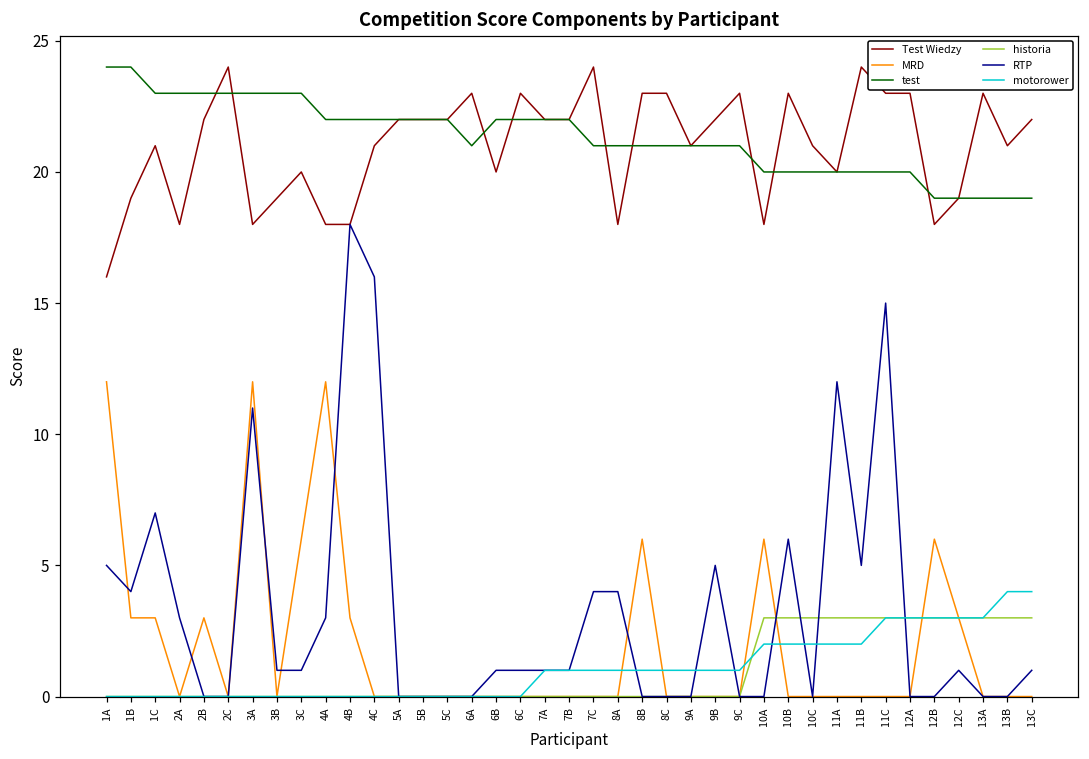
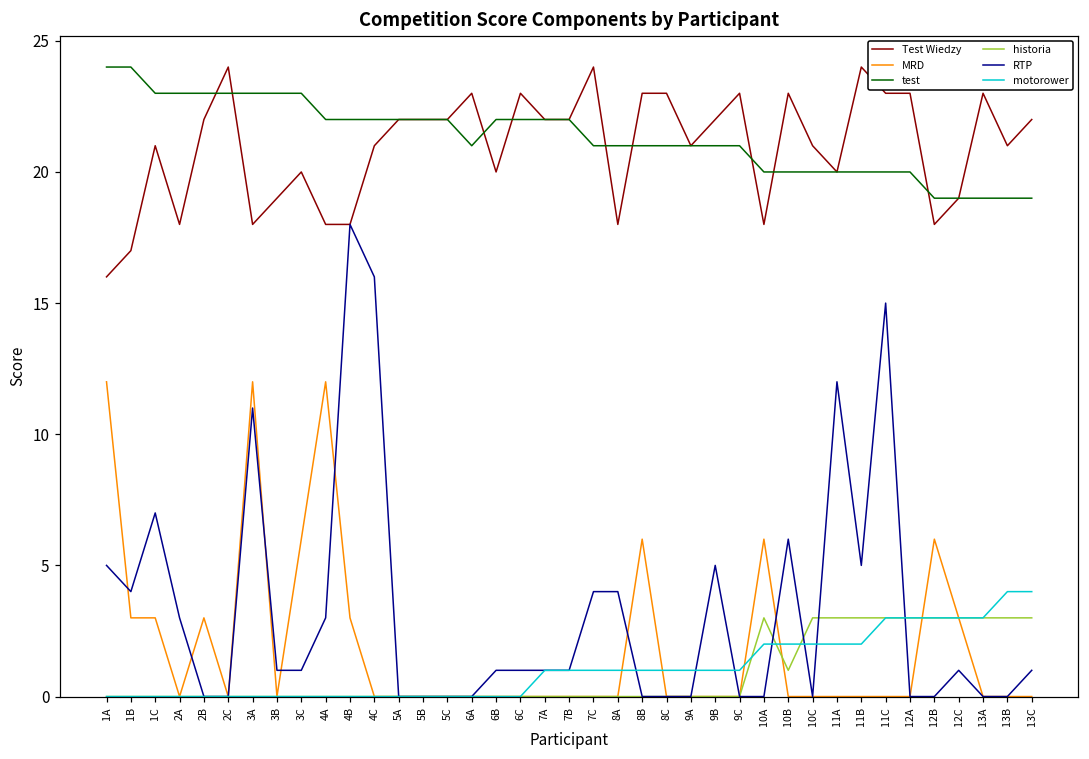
Test Wiedzy, 1B: 19 -> 17
historia, 10B: 3 -> 1
